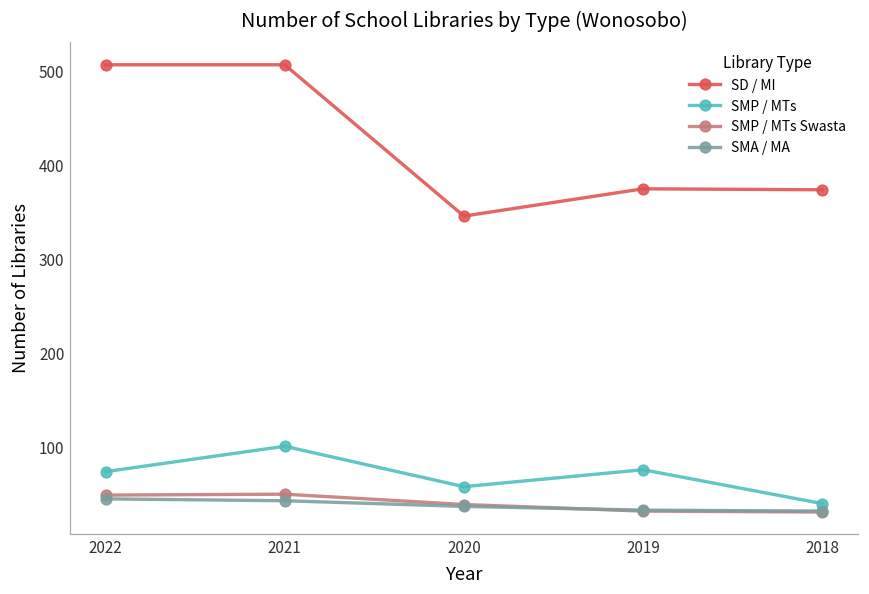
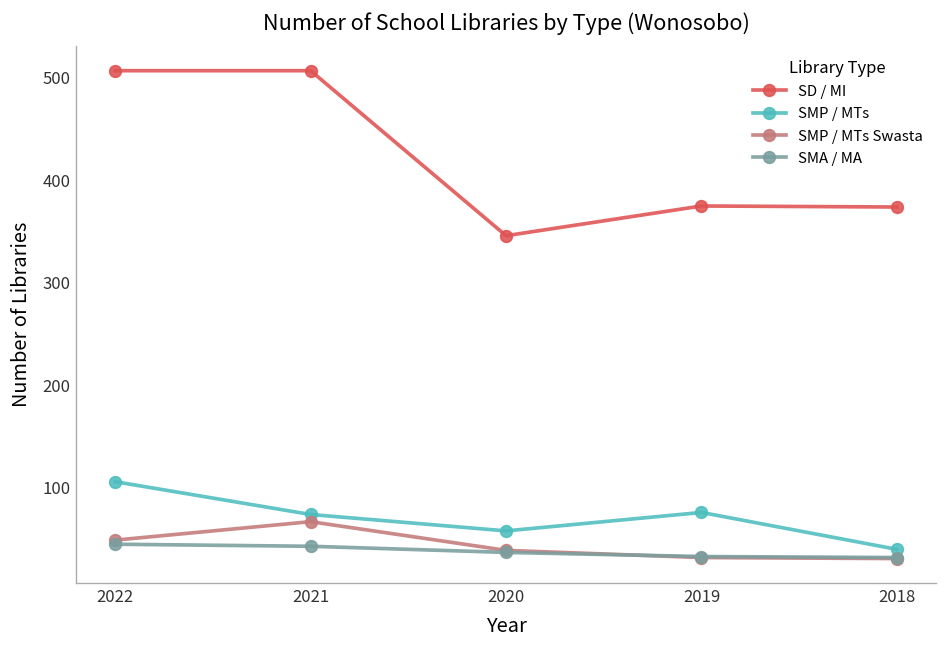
SMP / MTs, 2022: 70 -> 110
SMP / MTs, 2021: 100 -> 70
SMP / MTs Swasta, 2021: 50 -> 70
